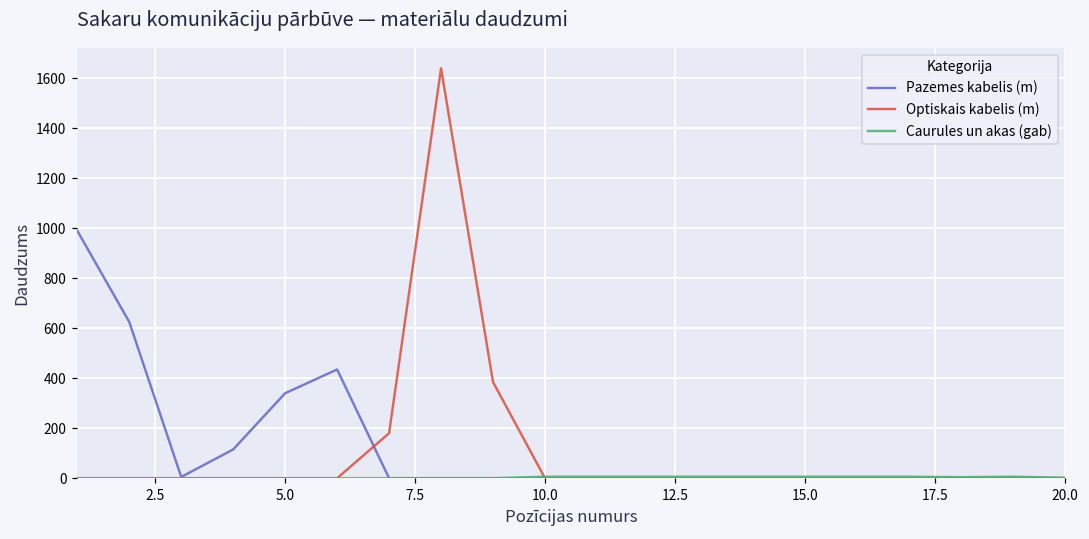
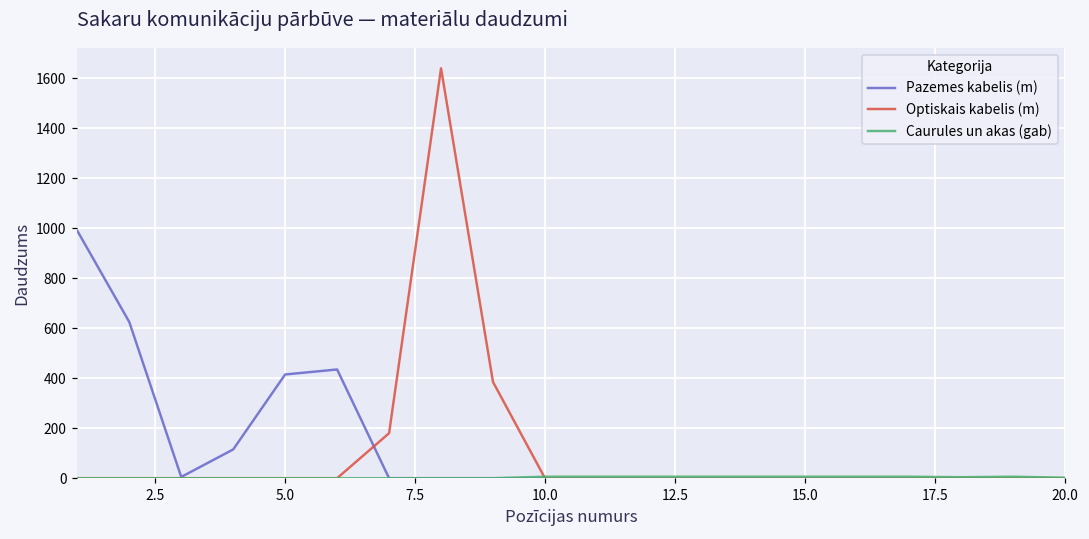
Pazemes kabelis (m), 5.0: 340 -> 420
